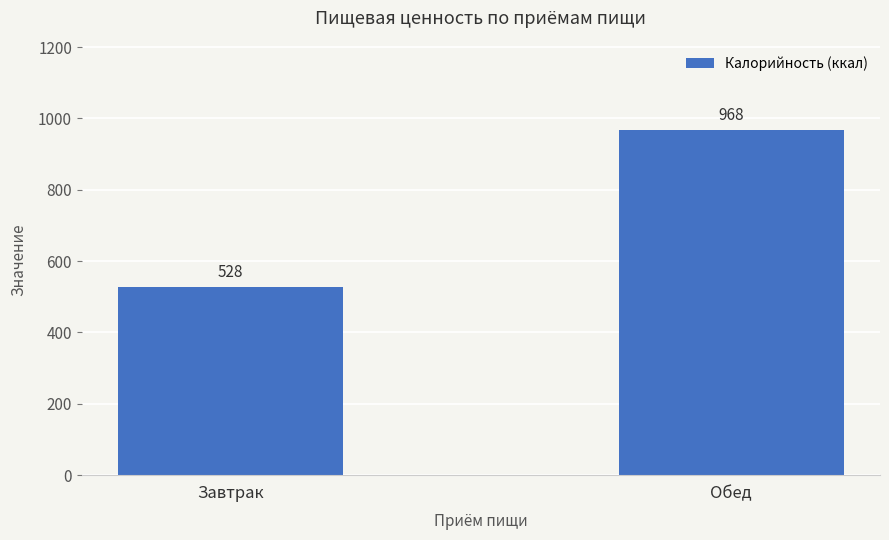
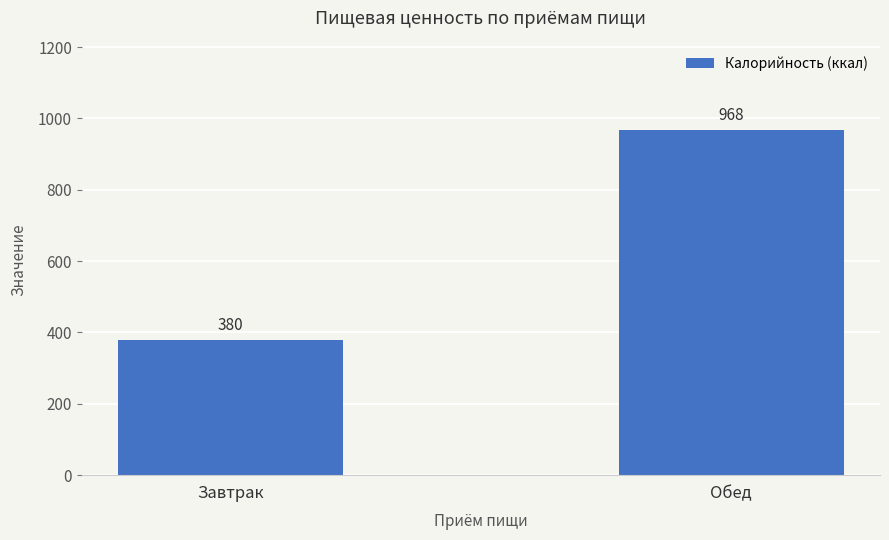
Завтрак: 528 -> 380
